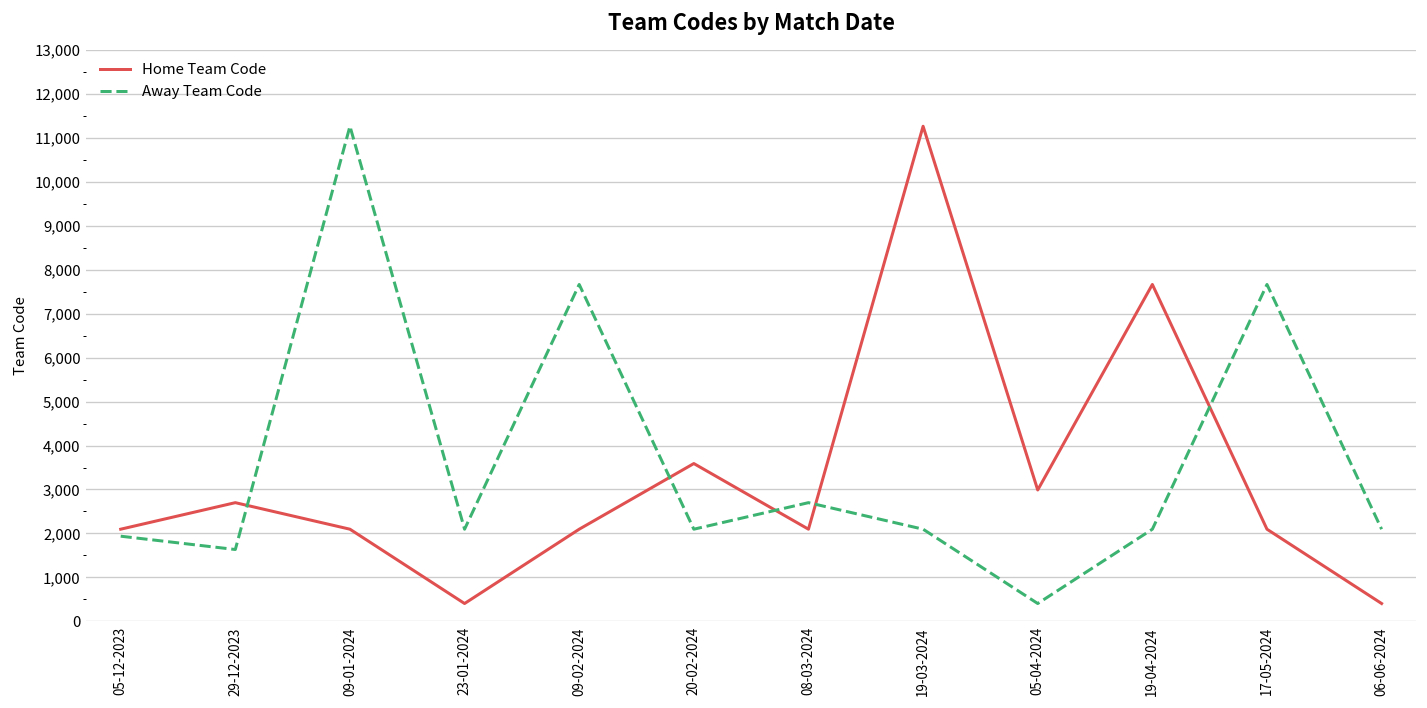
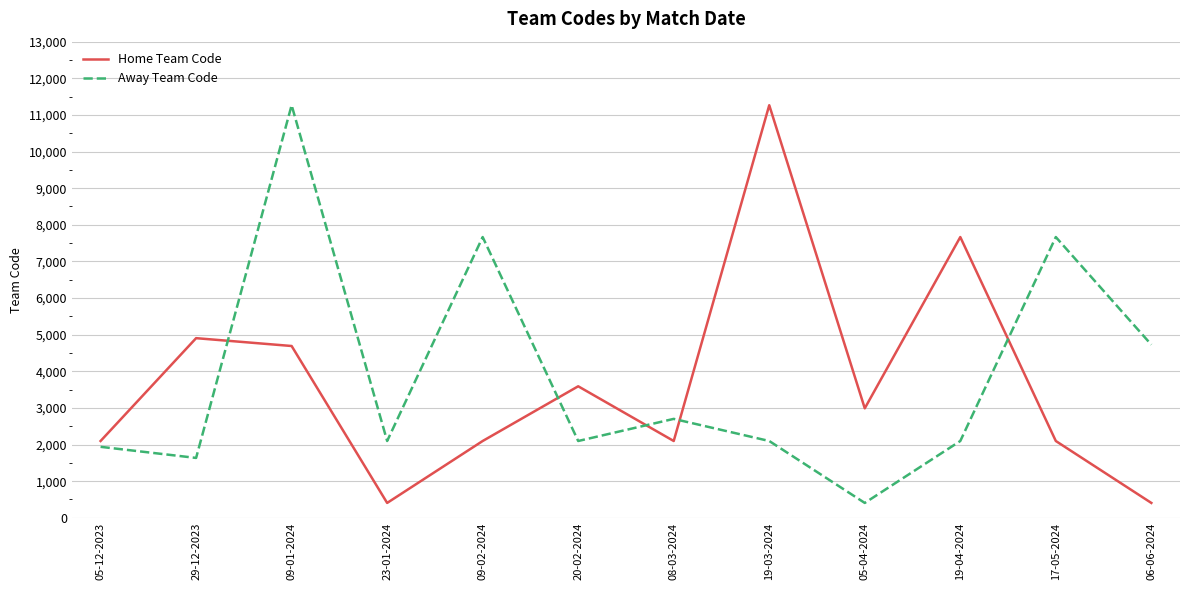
Home Team Code, 29-12-2023: 2,700 -> 4,900
Home Team Code, 09-01-2024: 2,100 -> 4,700
Away Team Code, 06-06-2024: 2,100 -> 4,700
